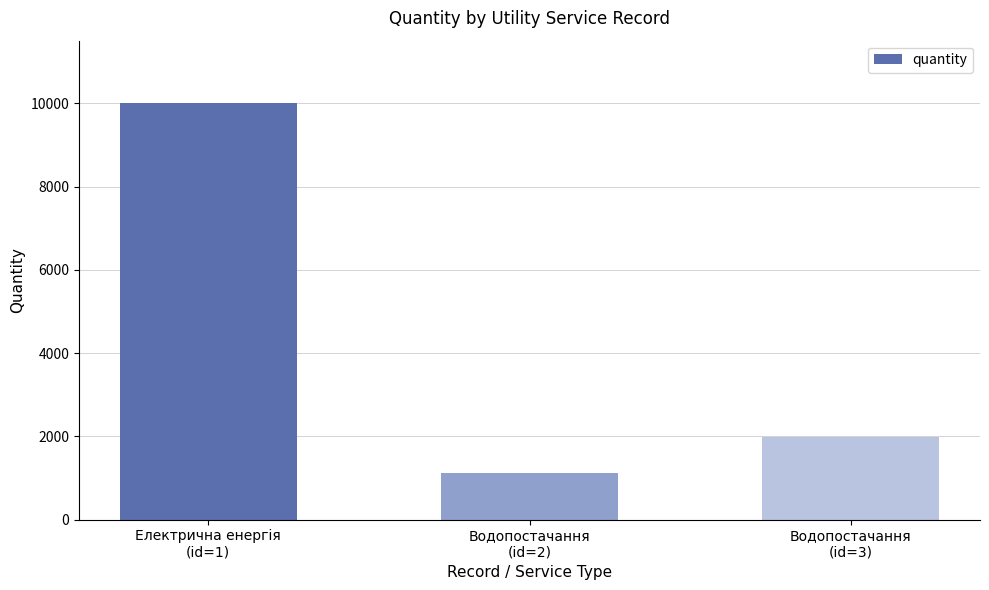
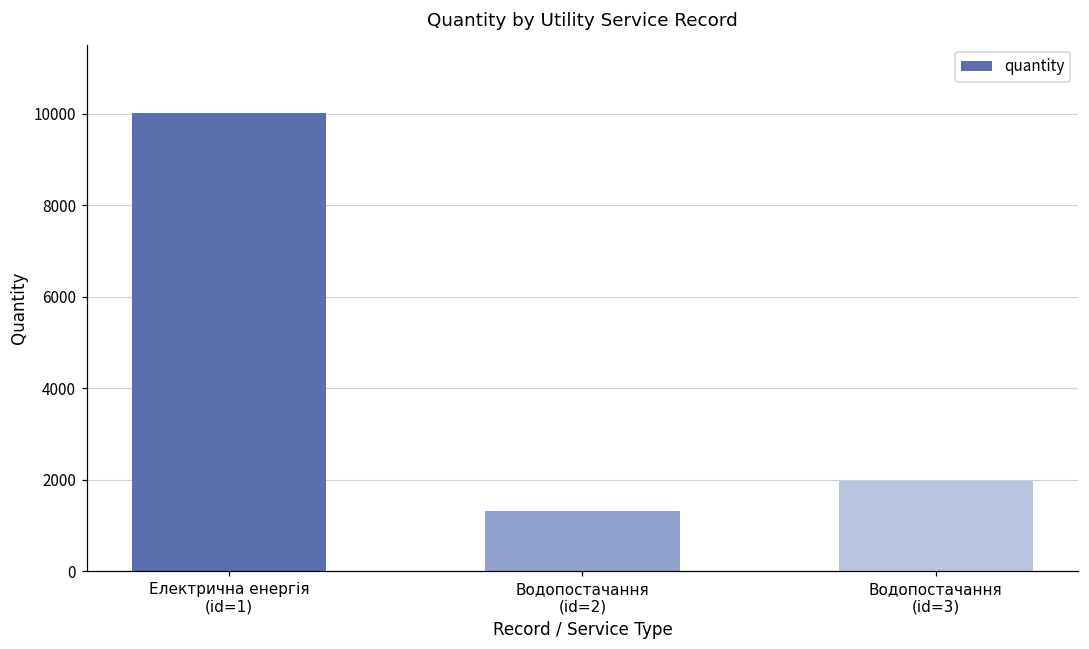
Водопостачання (id=2): 1100 -> 1300
